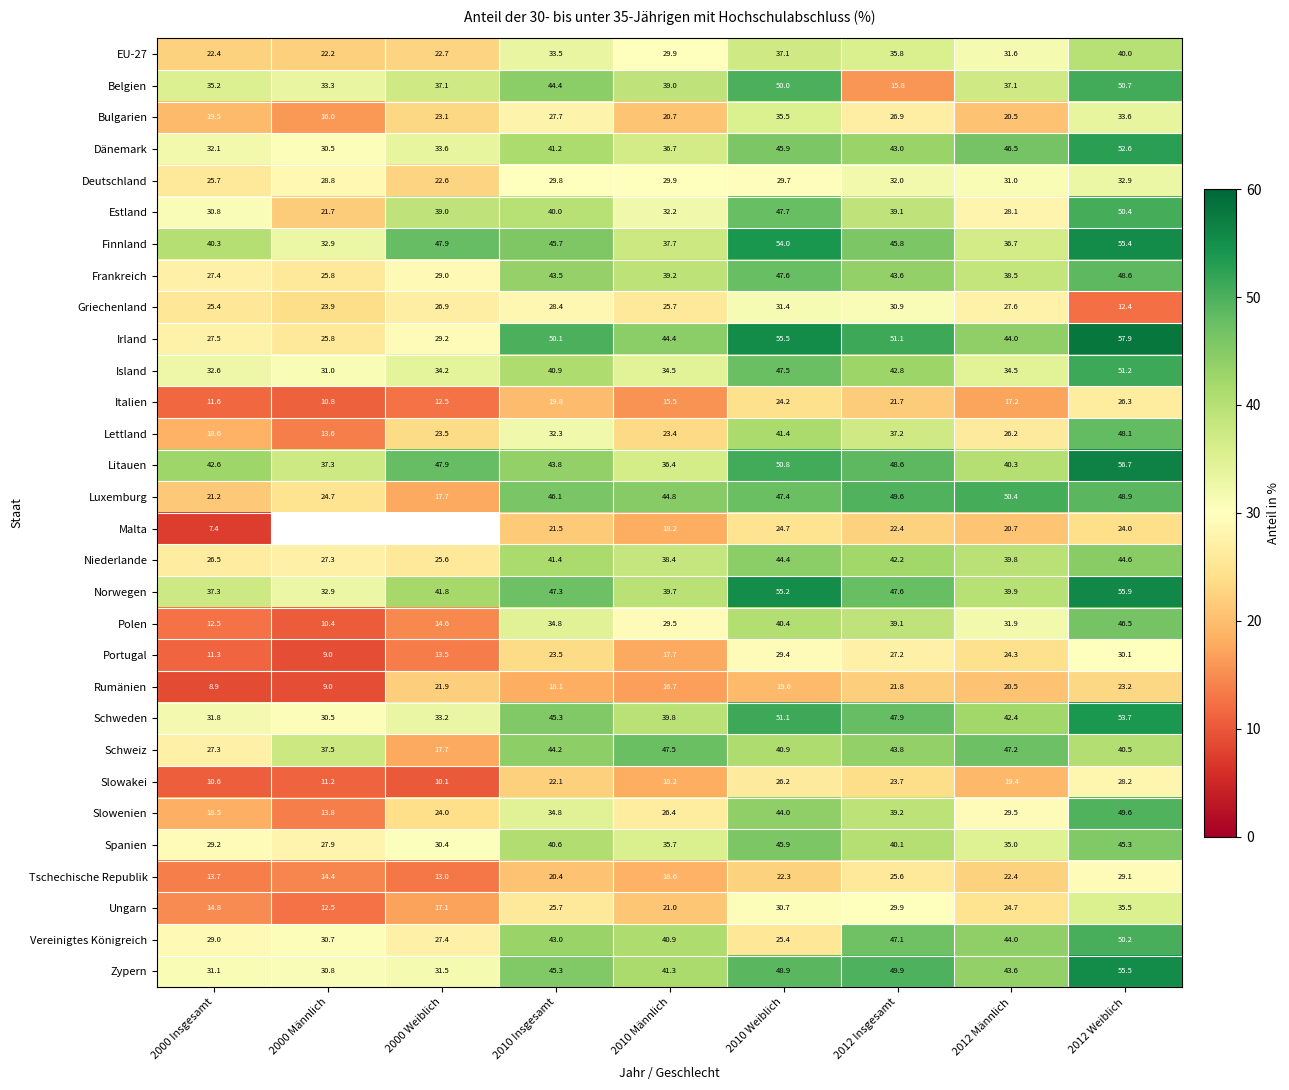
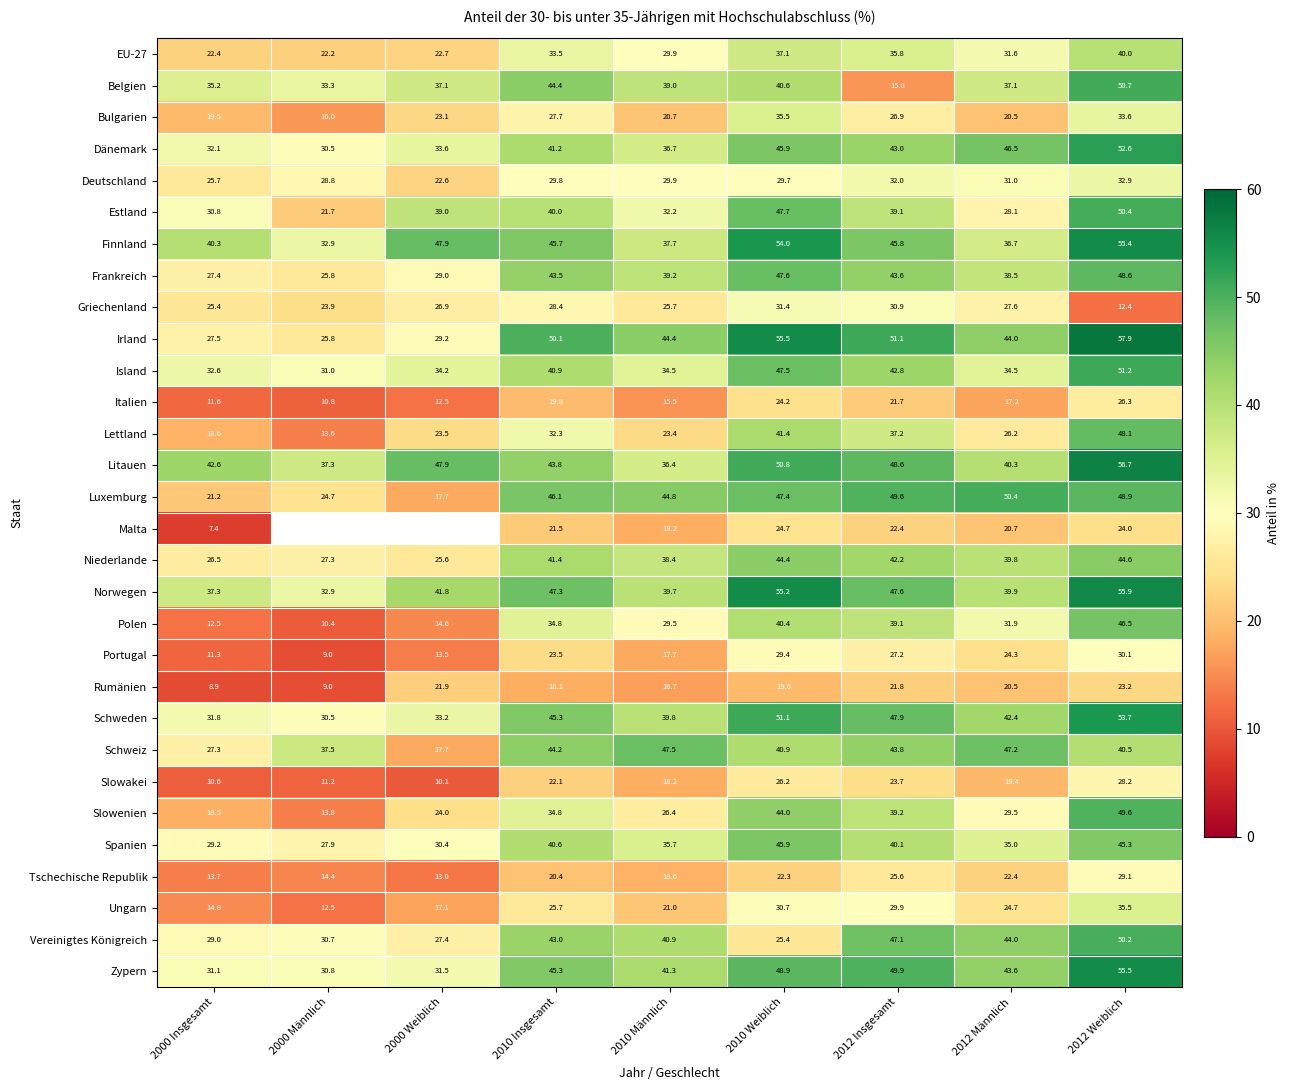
Belgien, 2010 Weiblich: 50.0 -> 40.6
